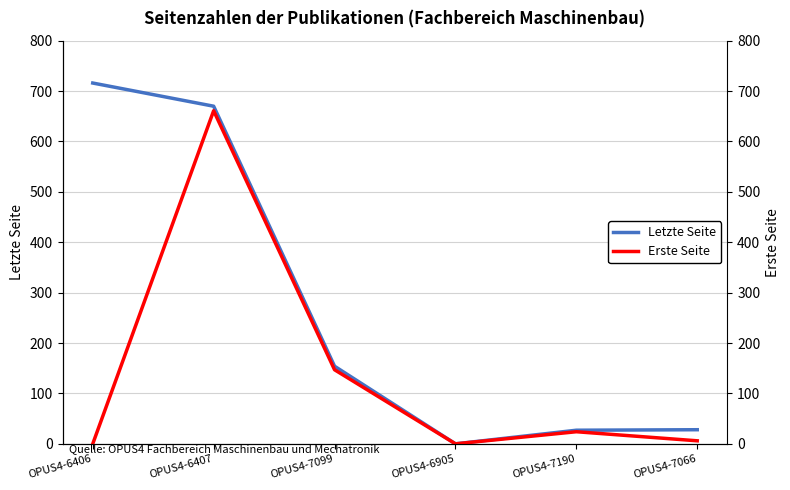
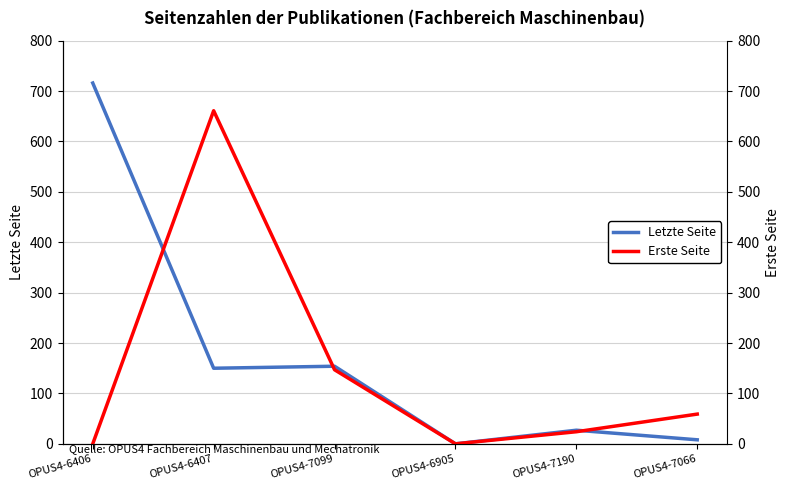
Letzte Seite, OPUS4-6407: 670 -> 150
Letzte Seite, OPUS4-7066: 30 -> 10
Erste Seite, OPUS4-7066: 10 -> 60
